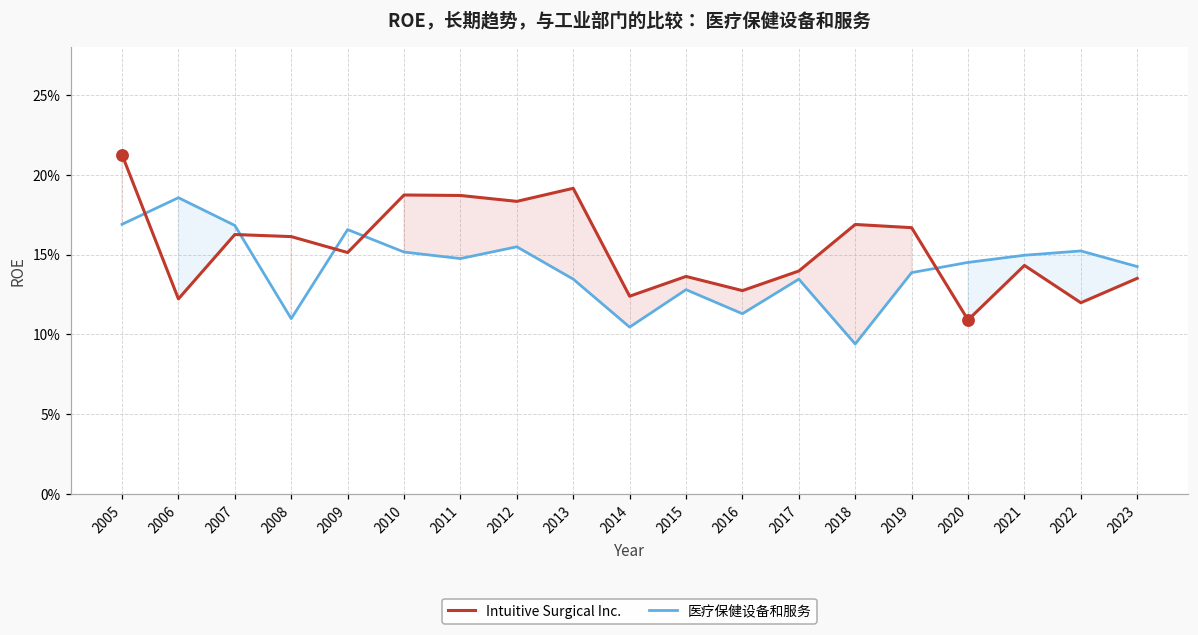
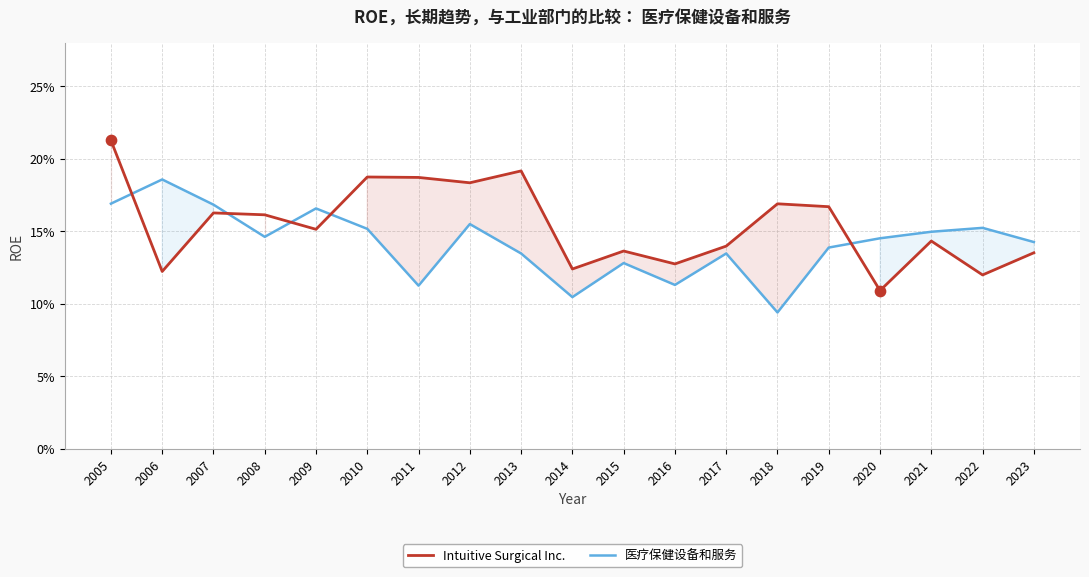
医疗保健设备和服务, 2008: 11.0% -> 14.6%
医疗保健设备和服务, 2011: 14.8% -> 11.2%
